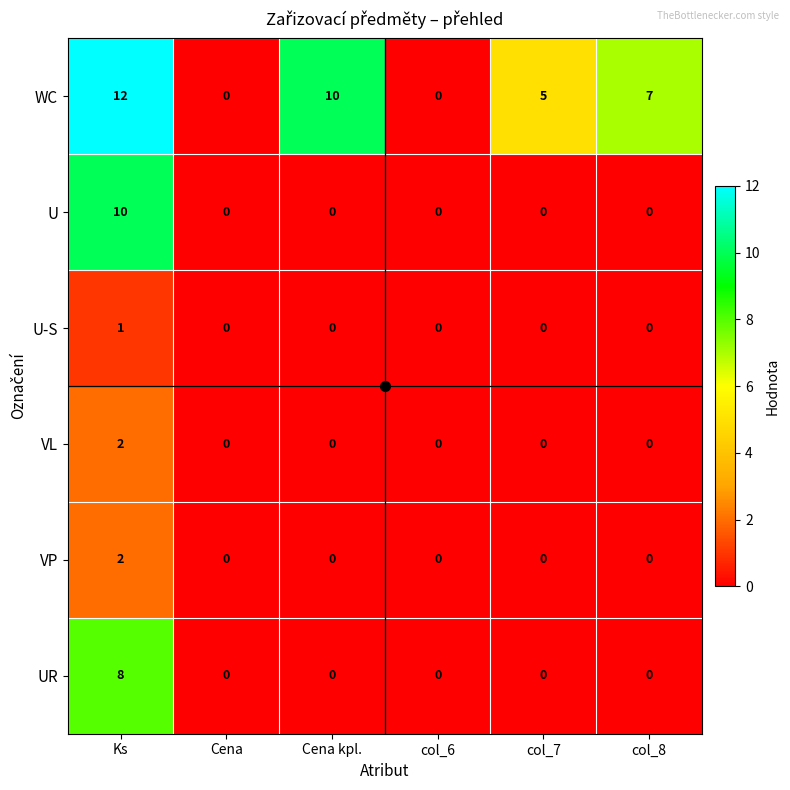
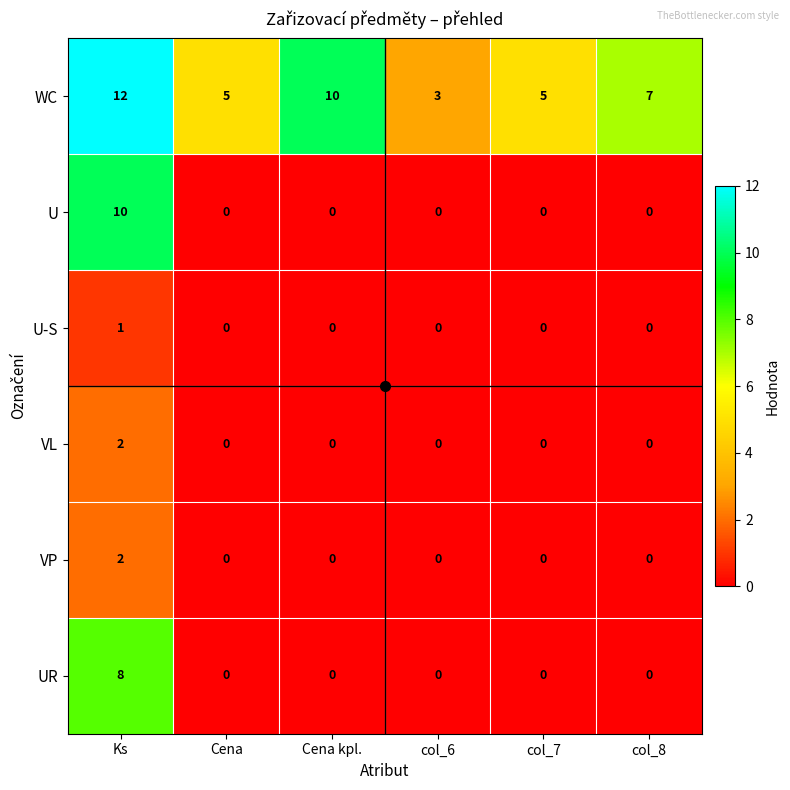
WC, Cena: 0 -> 5
WC, col_6: 0 -> 3
